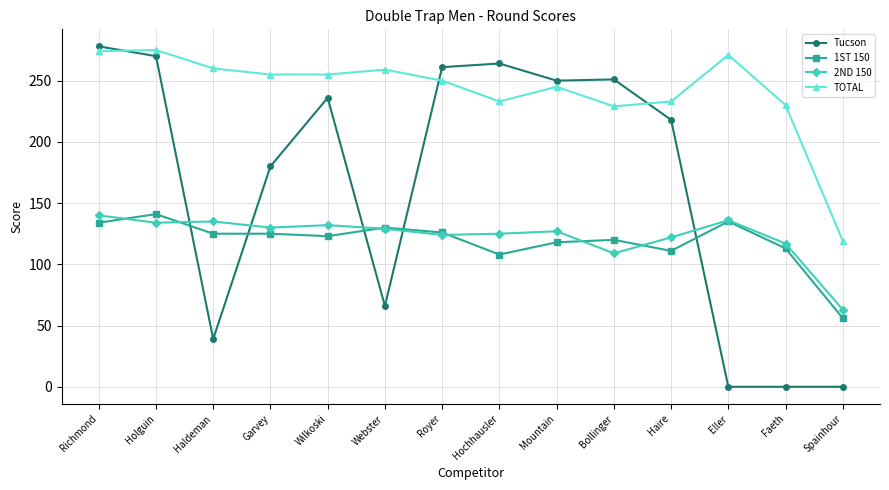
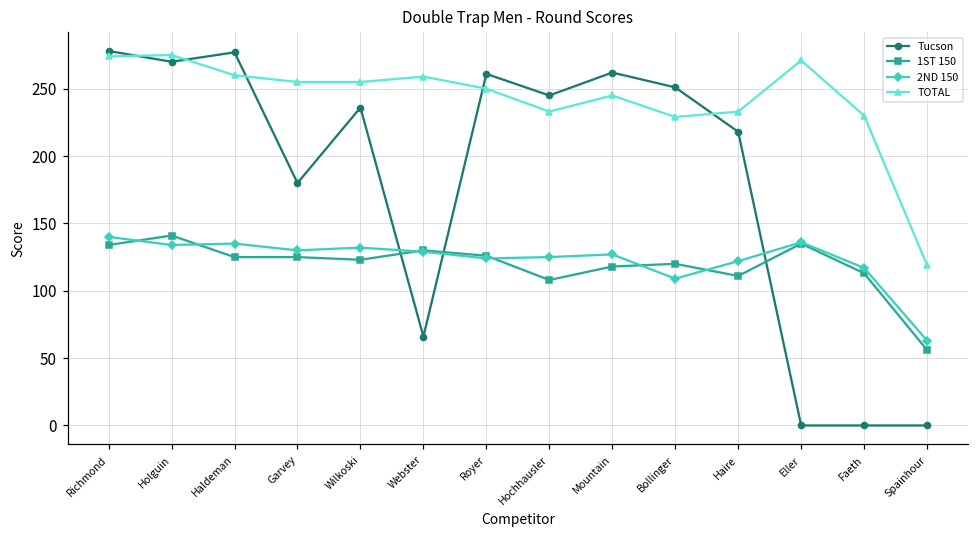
Tucson, Haldeman: 39 -> 277
Tucson, Hochhausler: 264 -> 245
Tucson, Mountain: 250 -> 262
